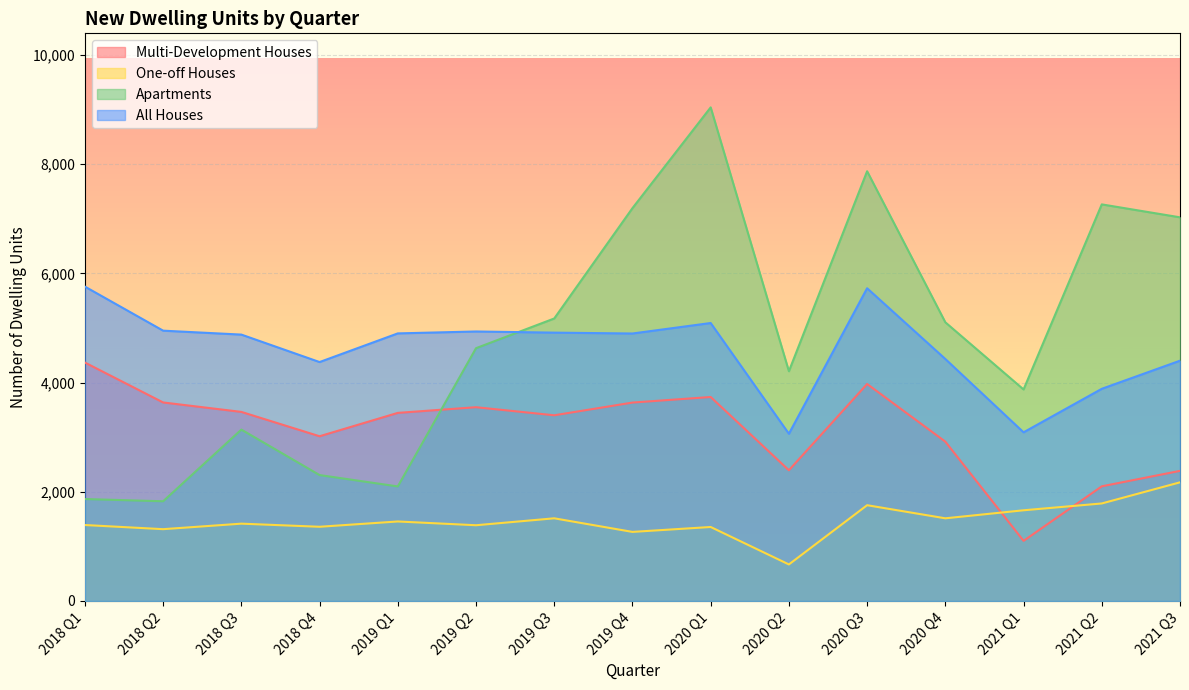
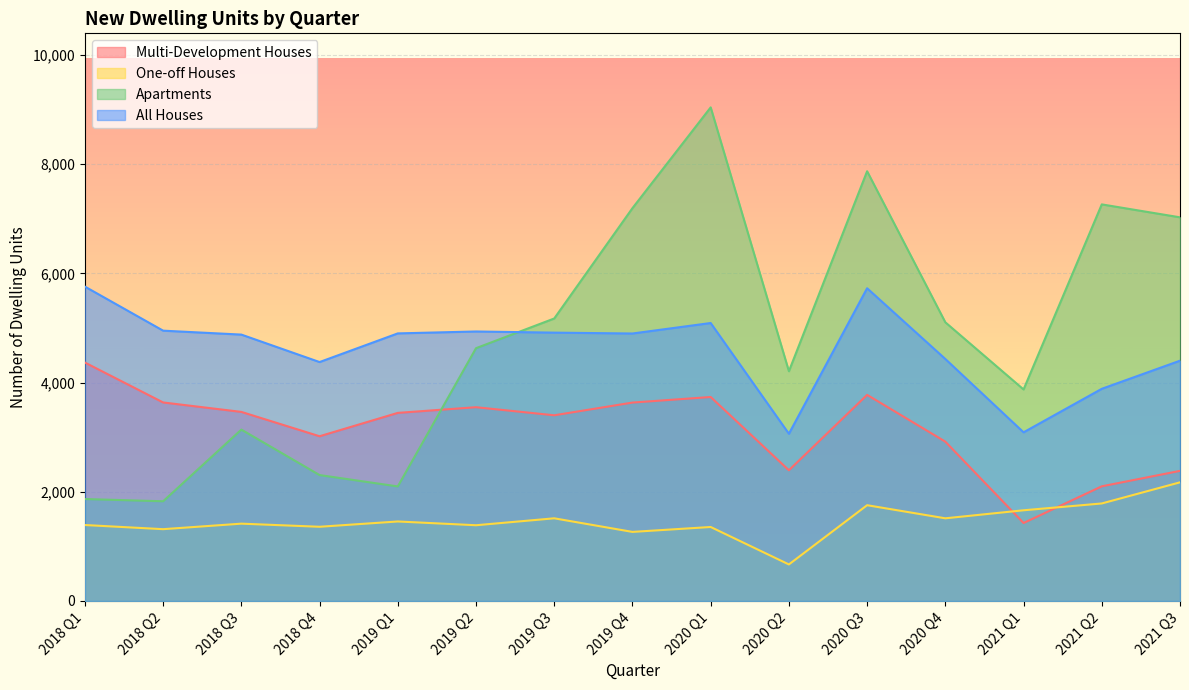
Multi-Development Houses, 2020 Q3: 4,000 -> 3,800
Multi-Development Houses, 2021 Q1: 1,100 -> 1,400
